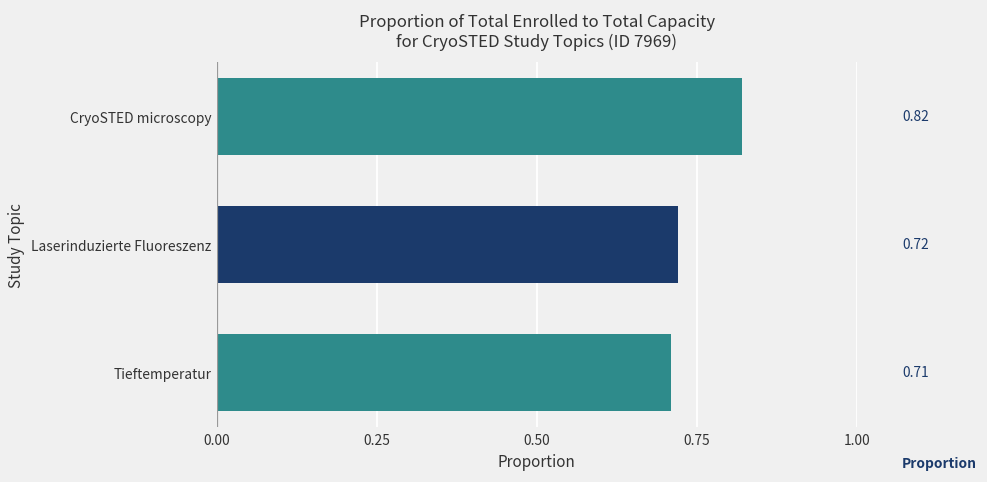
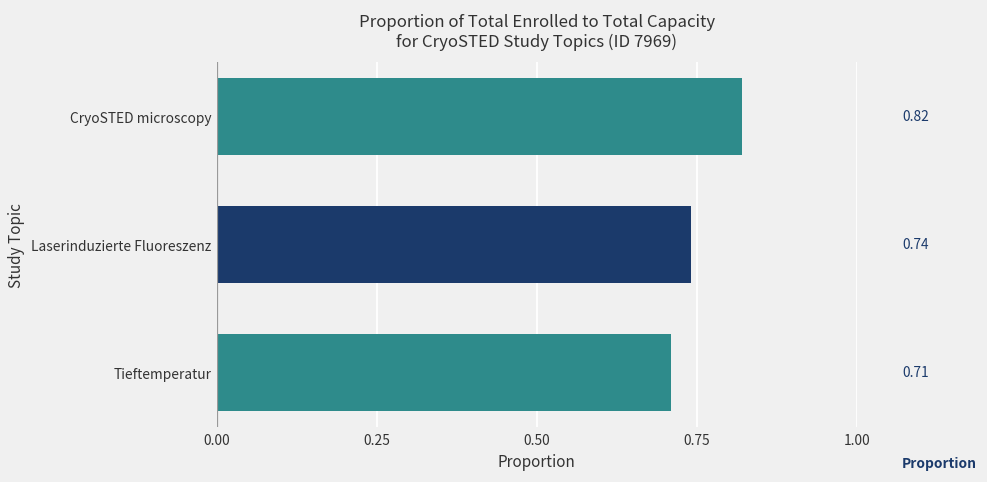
Laserinduzierte Fluoreszenz: 0.72 -> 0.74
